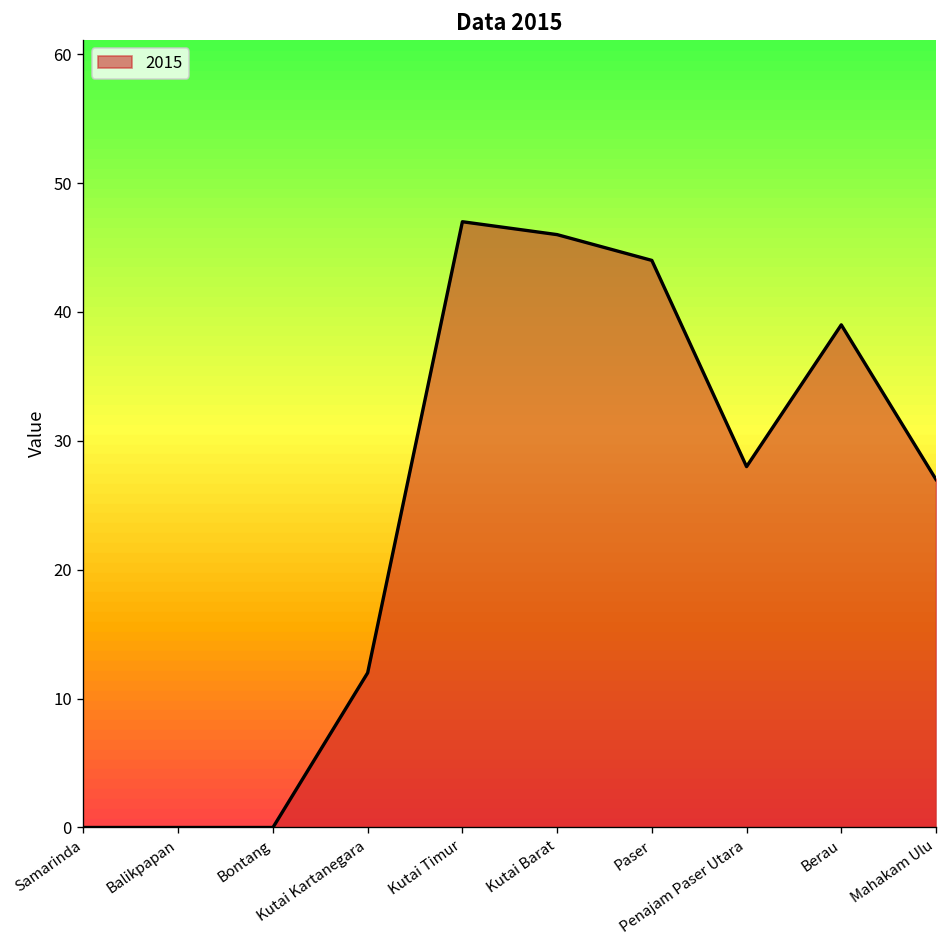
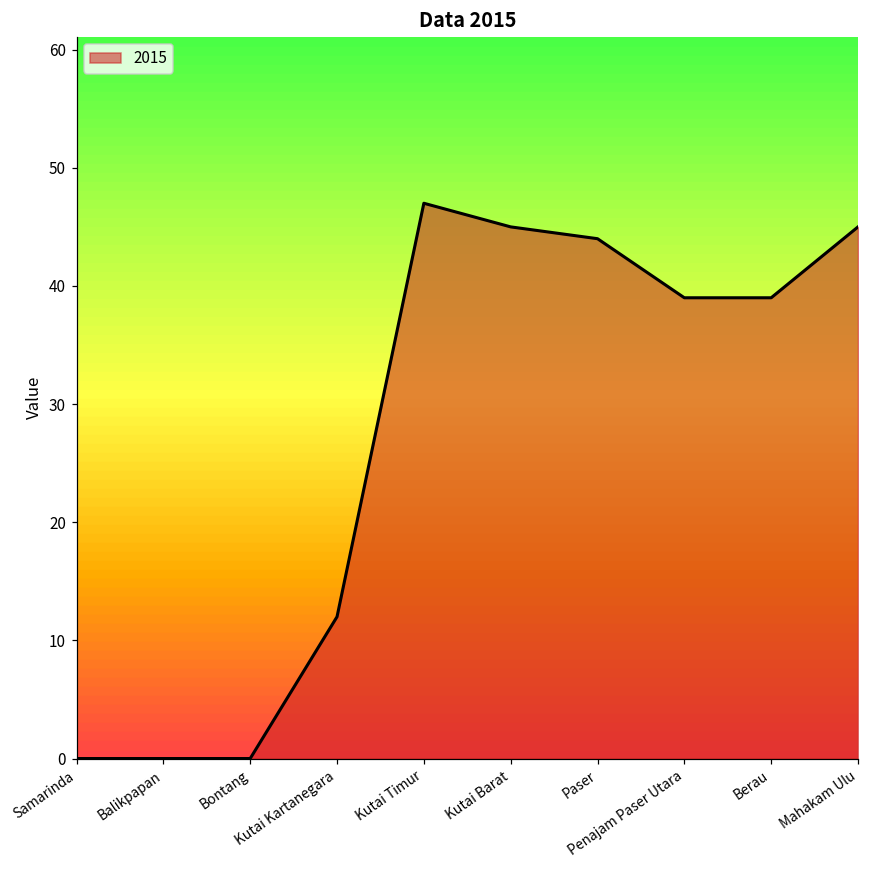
Kutai Barat: 46 -> 45
Penajam Paser Utara: 28 -> 39
Mahakam Ulu: 27 -> 45
